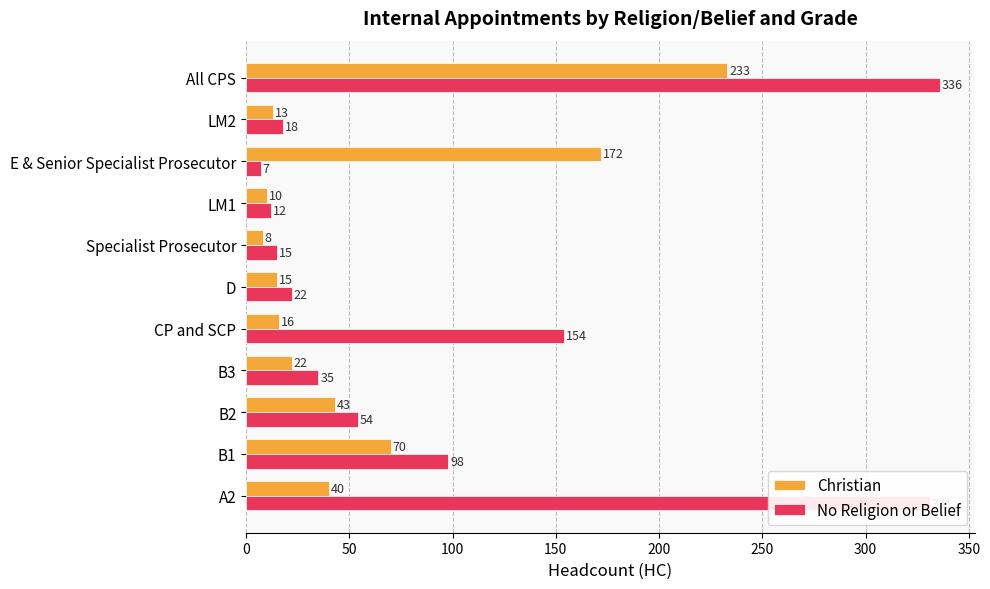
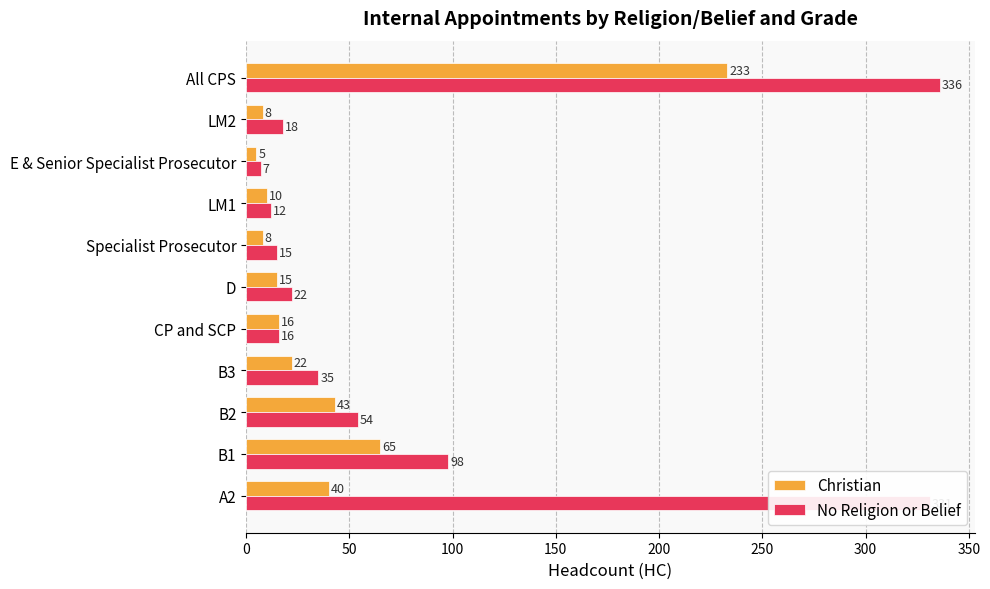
Christian, LM2: 13 -> 8
Christian, E & Senior Specialist Prosecutor: 172 -> 5
No Religion or Belief, CP and SCP: 154 -> 16
Christian, B1: 70 -> 65
